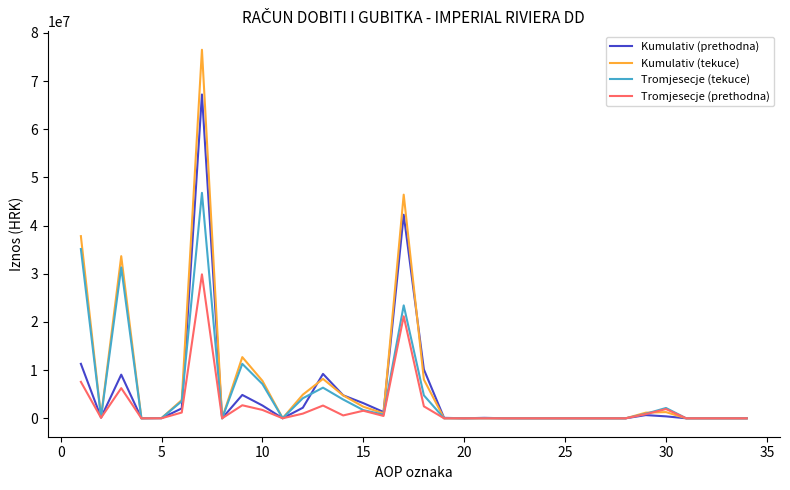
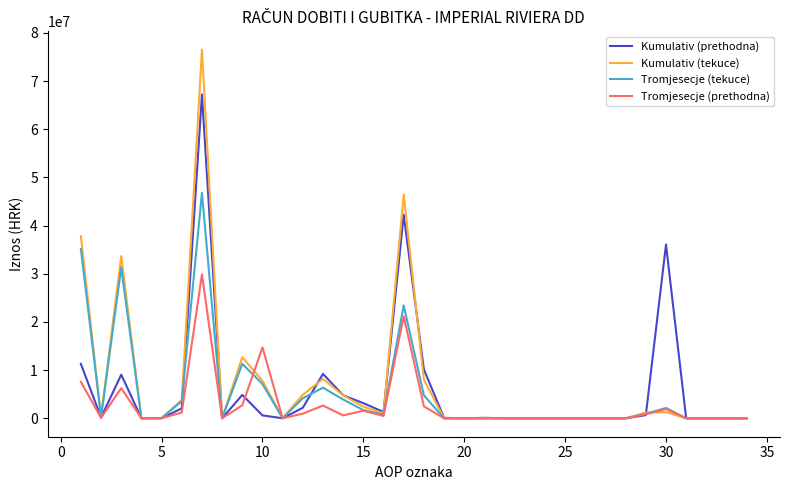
Kumulativ (prethodna), 10: 3000000 -> 1000000
Tromjesecje (prethodna), 10: 2000000 -> 15000000
Kumulativ (prethodna), 30: 0 -> 36000000
